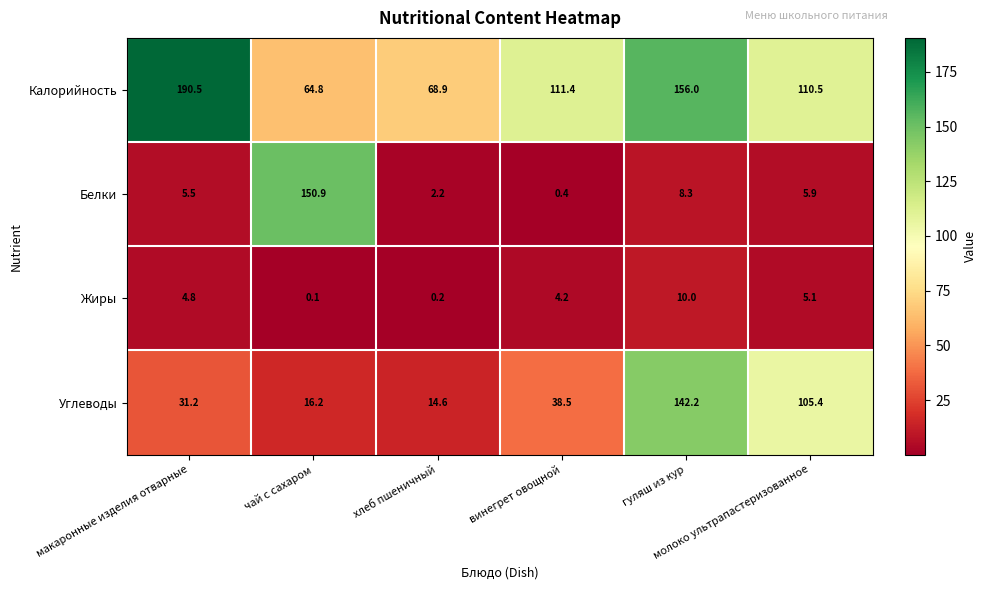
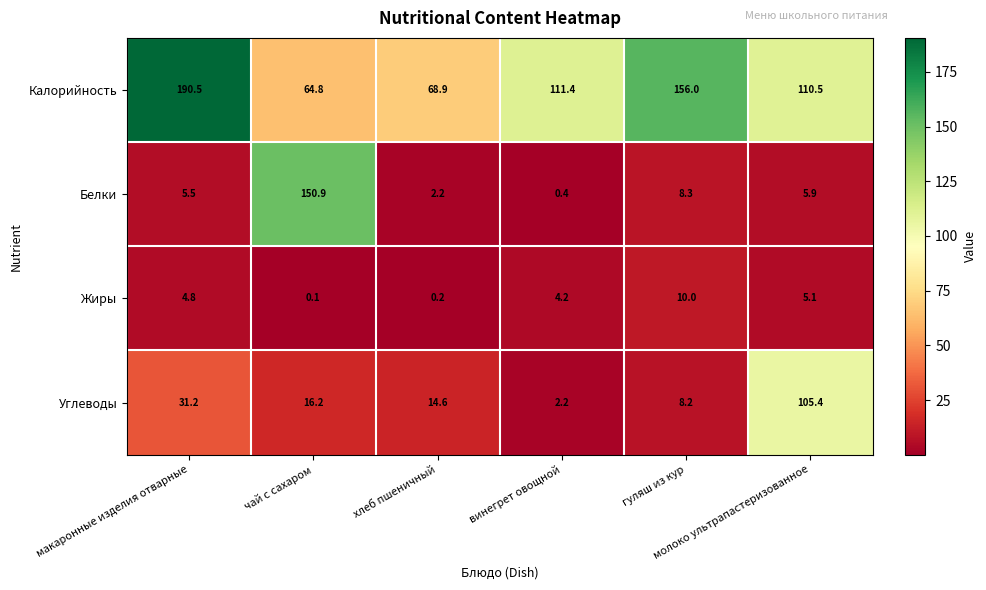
Углеводы, винегрет овощной: 38.5 -> 2.2
Углеводы, гуляш из кур: 142.2 -> 8.2
